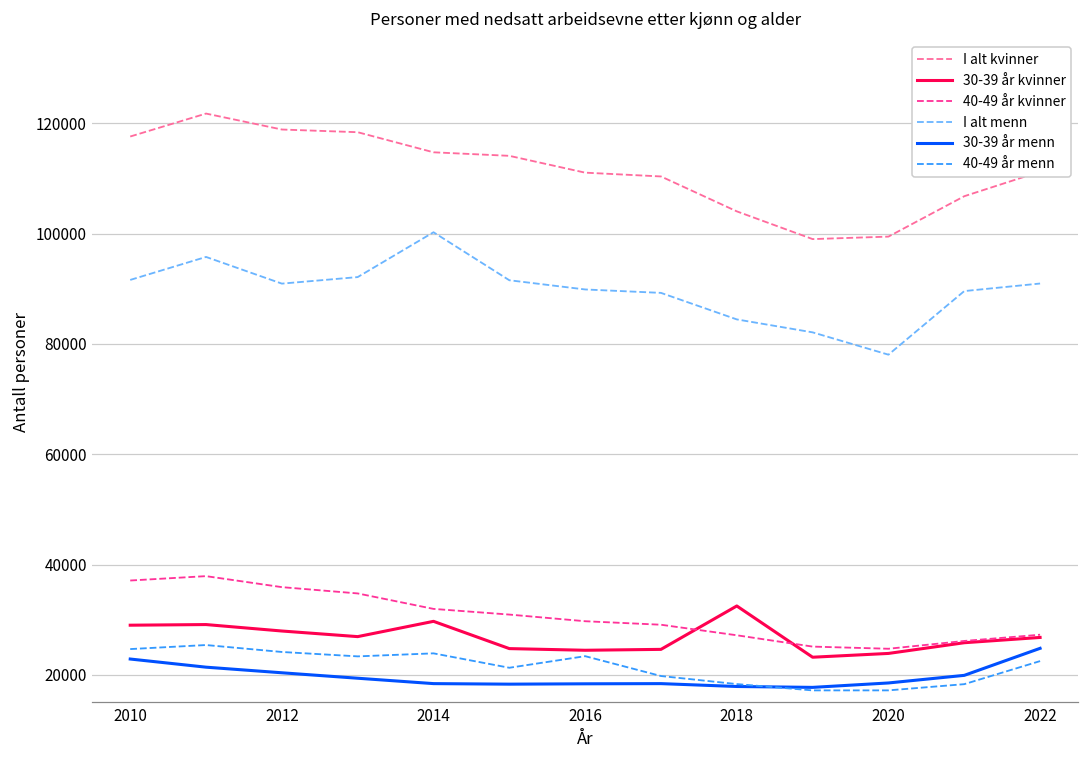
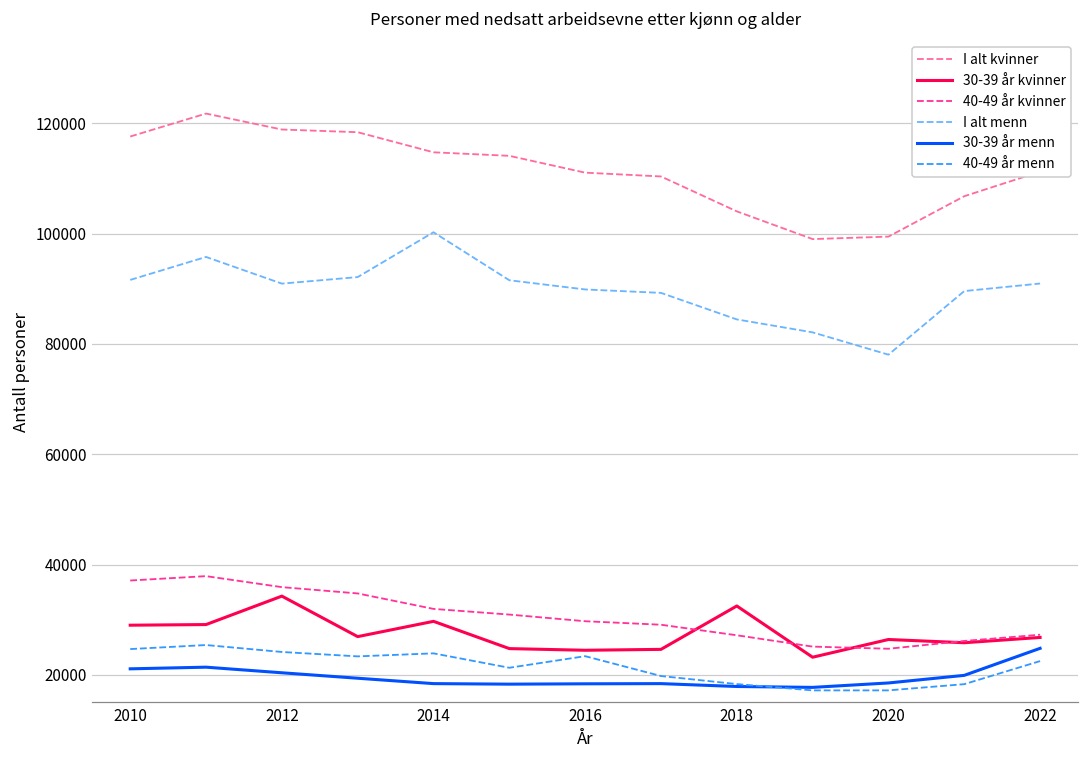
30-39 år menn, 2010: 23000 -> 21000
30-39 år kvinner, 2012: 28000 -> 34000
30-39 år kvinner, 2020: 24000 -> 26000
